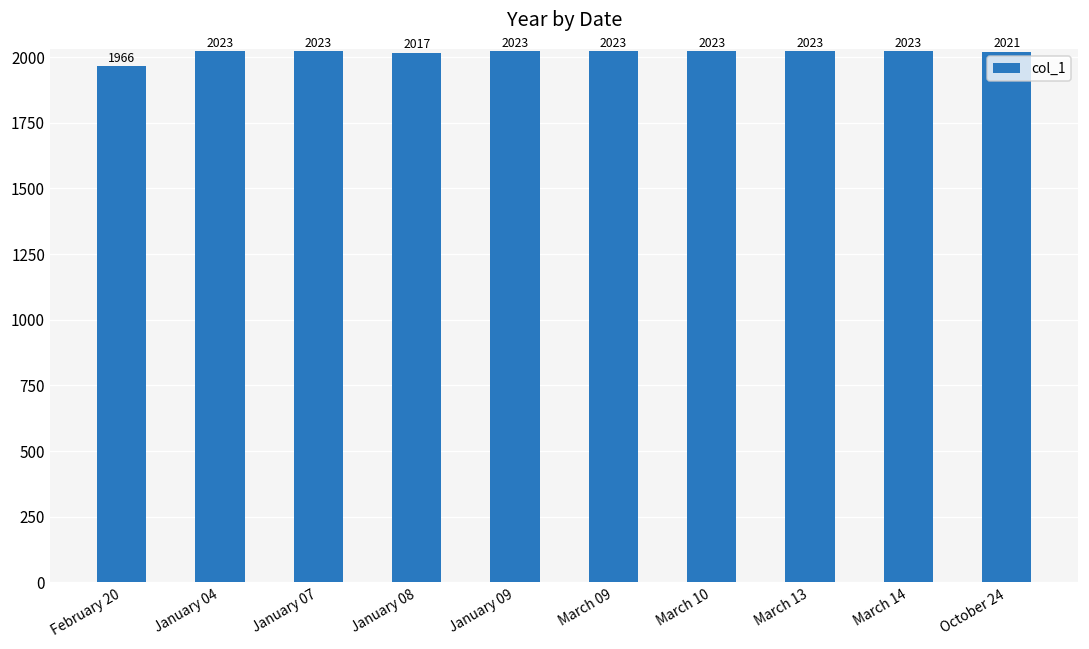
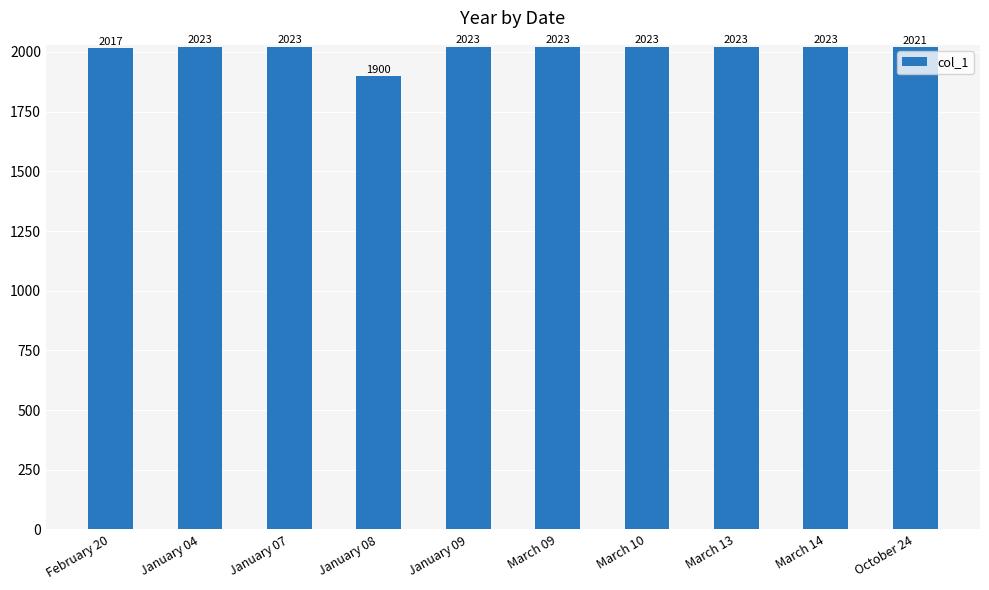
February 20: 1966 -> 2017
January 08: 2017 -> 1900
